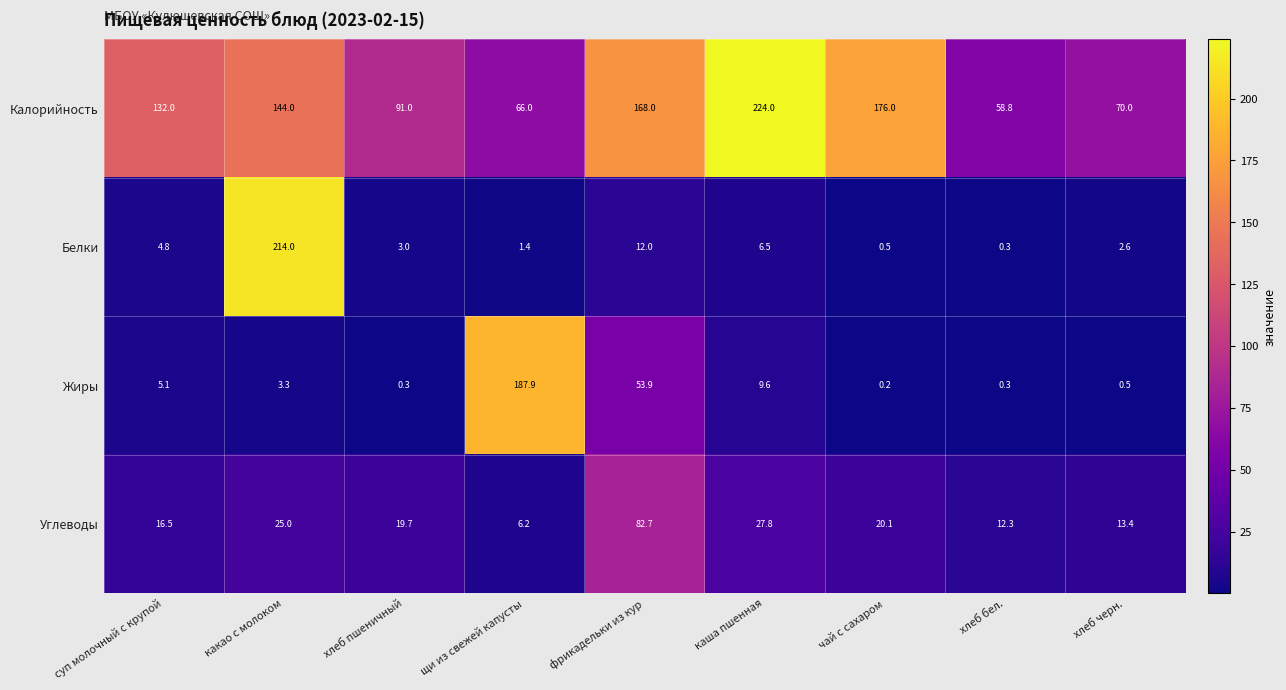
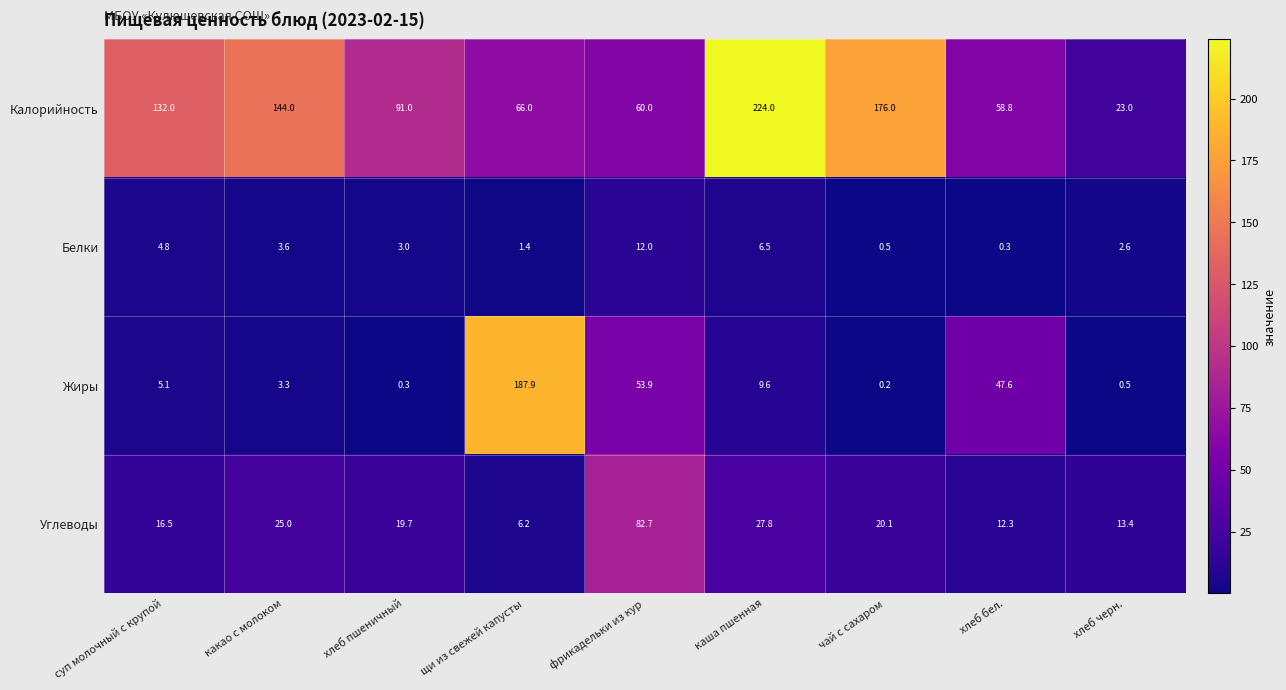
Калорийность, фрикадельки из кур: 168.0 -> 60.0
Калорийность, хлеб черн.: 70.0 -> 23.0
Белки, какао с молоком: 214.0 -> 3.6
Жиры, хлеб бел.: 0.3 -> 47.6
